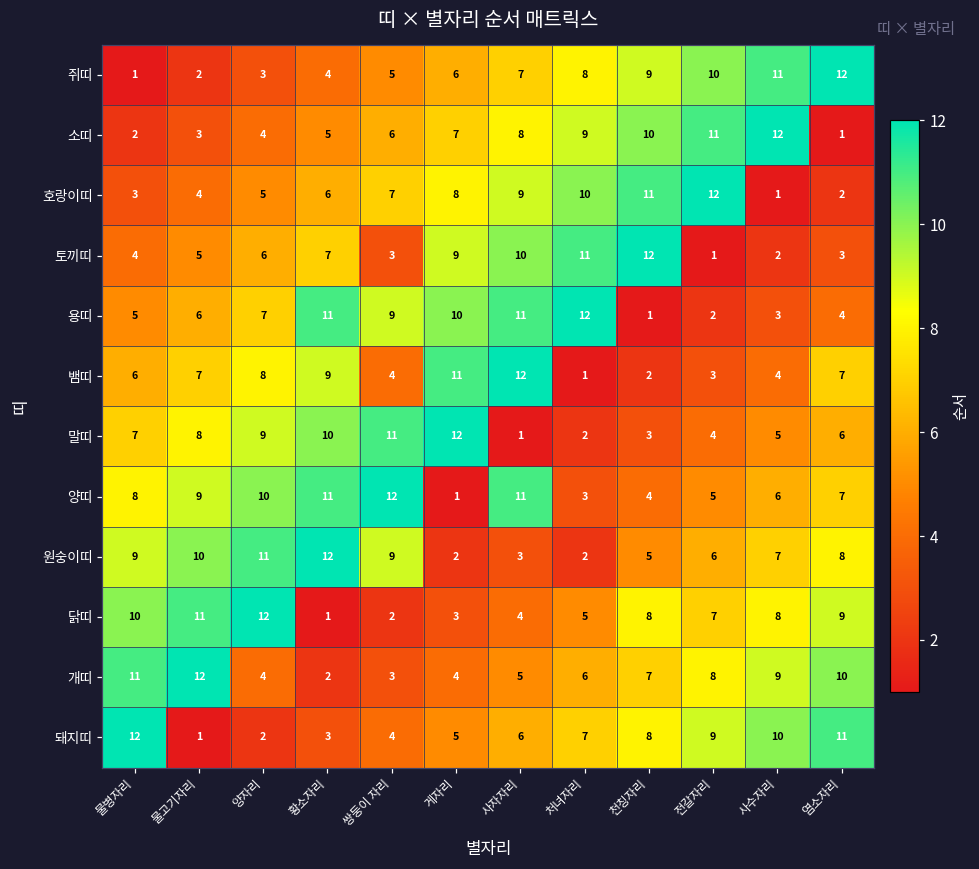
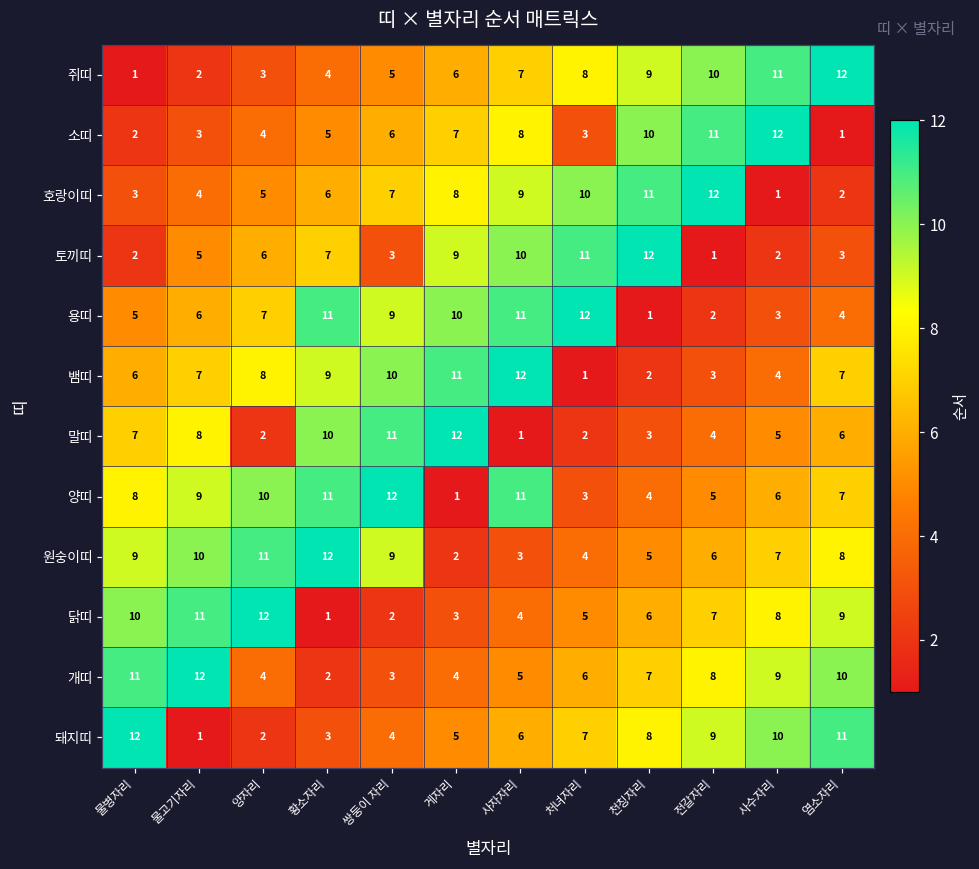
소띠, 처녀자리: 9 -> 3
토끼띠, 물병자리: 4 -> 2
뱀띠, 쌍둥이 자리: 4 -> 10
말띠, 양자리: 9 -> 2
원숭이띠, 처녀자리: 2 -> 4
닭띠, 천칭자리: 8 -> 6
